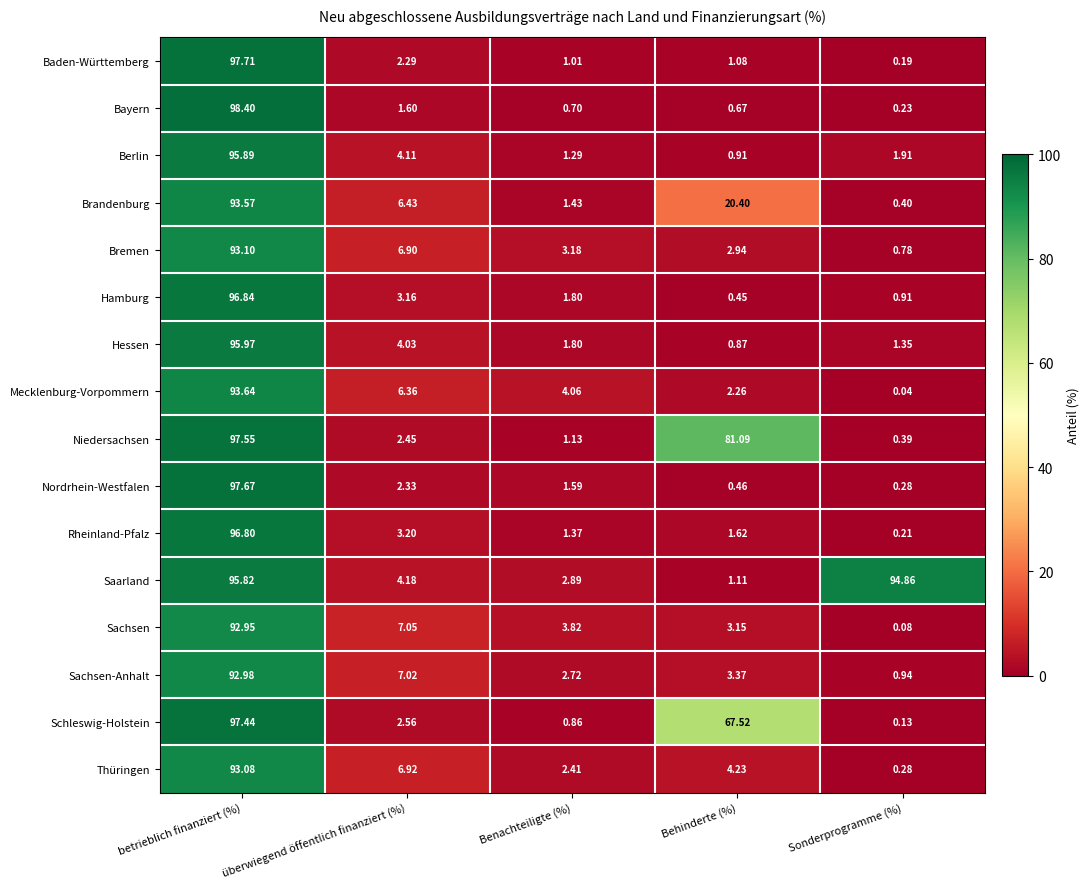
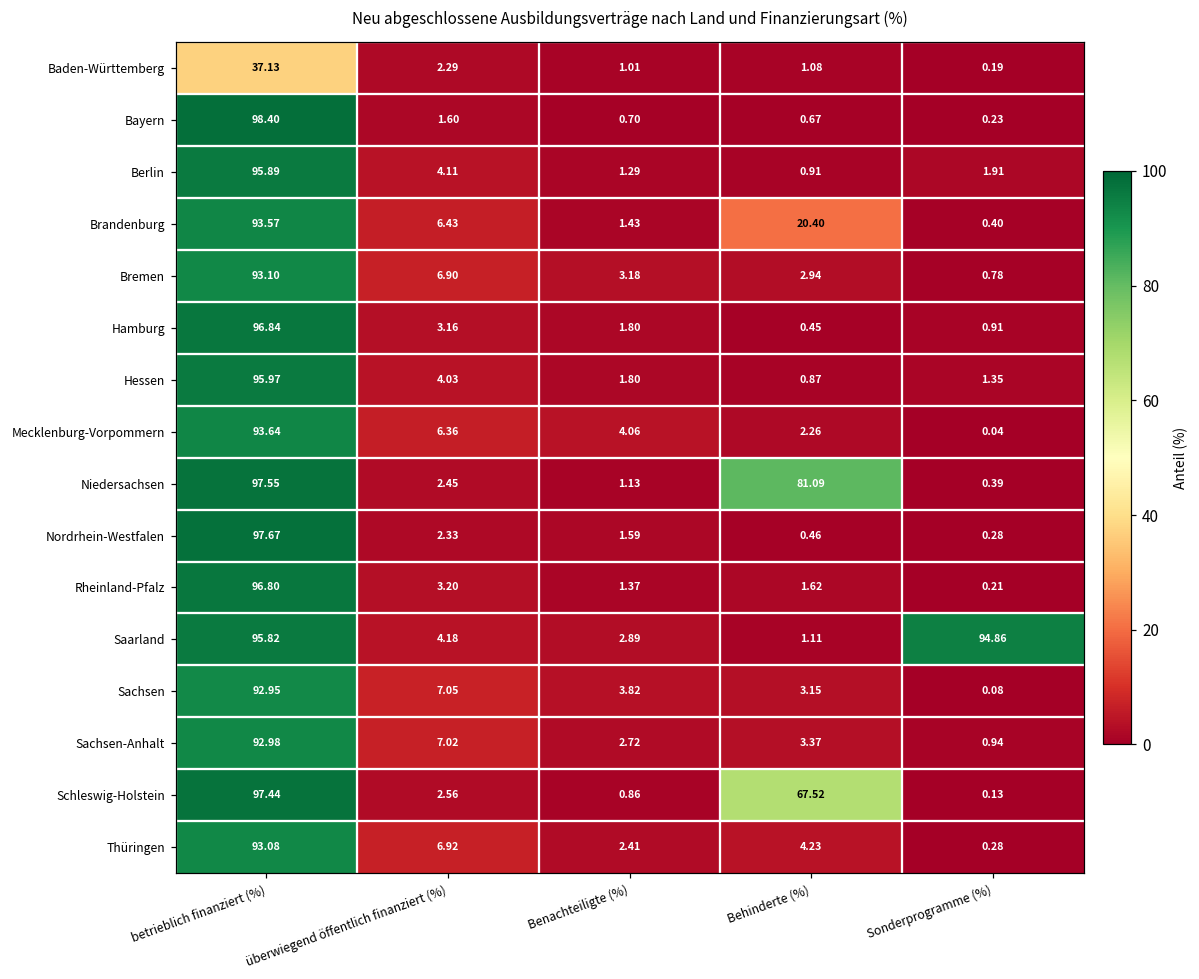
Baden-Württemberg, betrieblich finanziert (%): 97.71 -> 37.13
